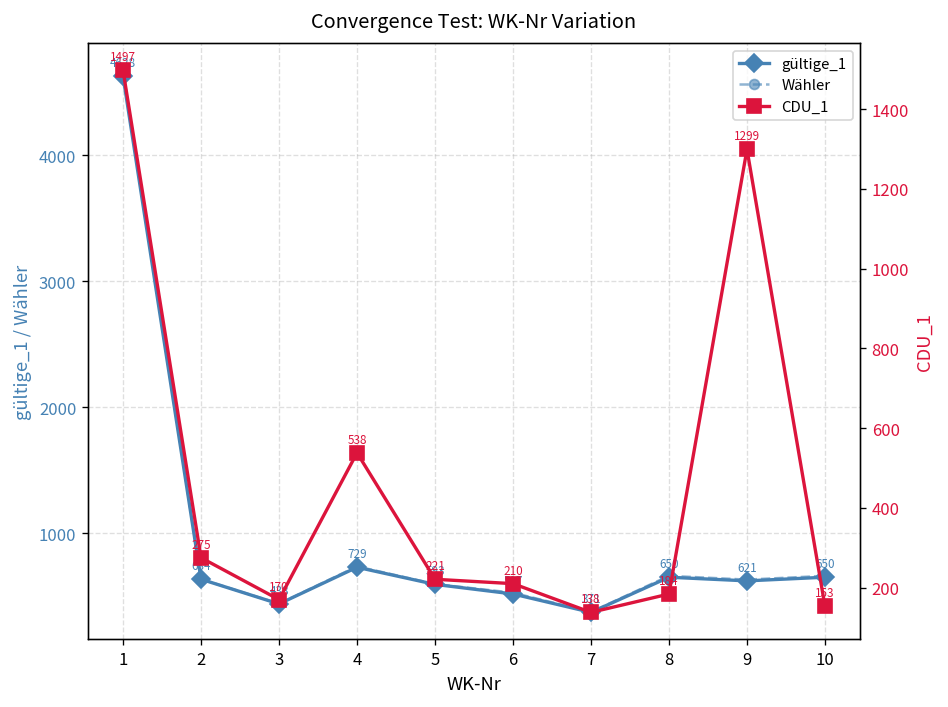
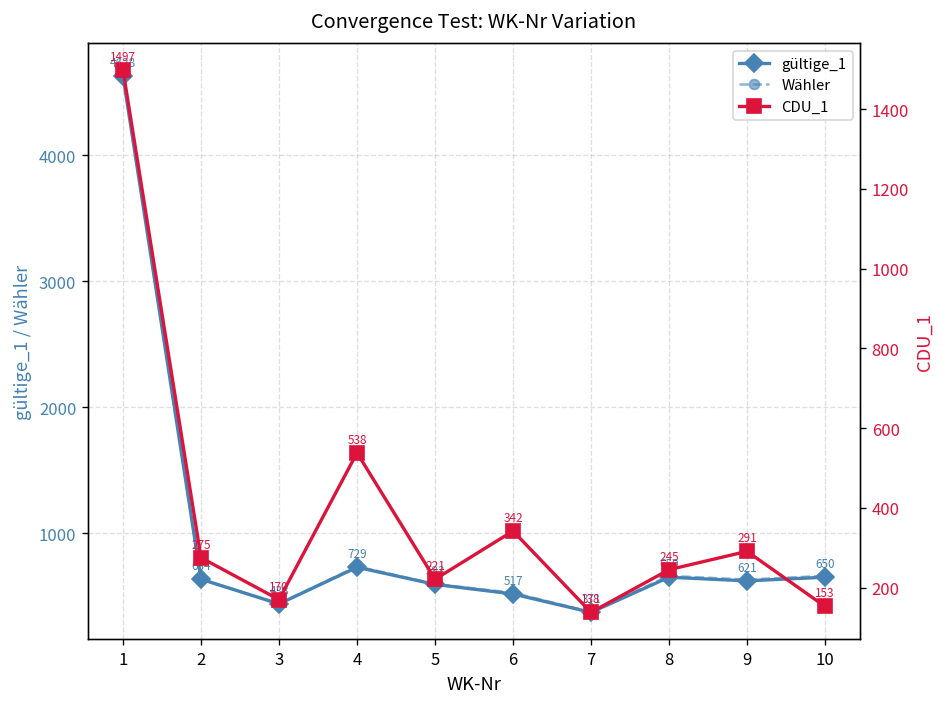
CDU_1, 6: 210 -> 342
CDU_1, 8: 184 -> 245
CDU_1, 9: 1299 -> 291
